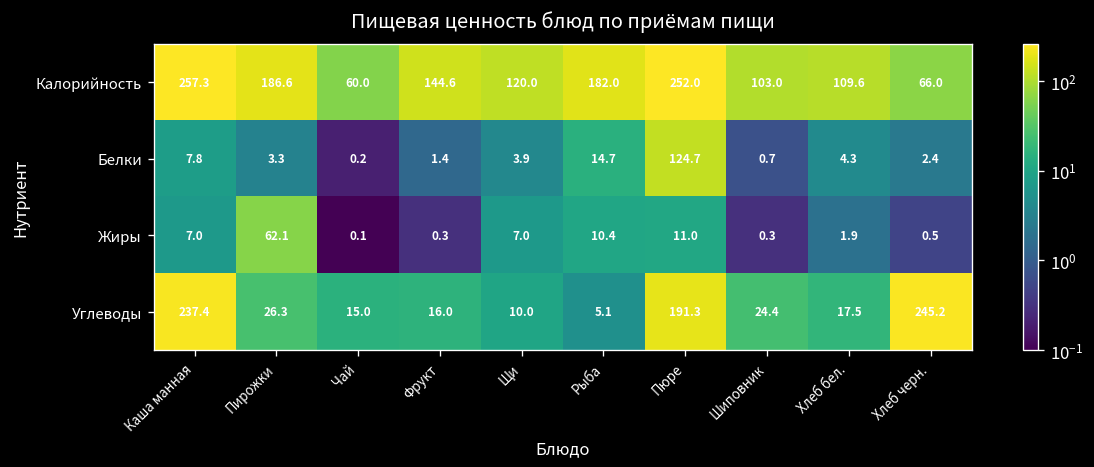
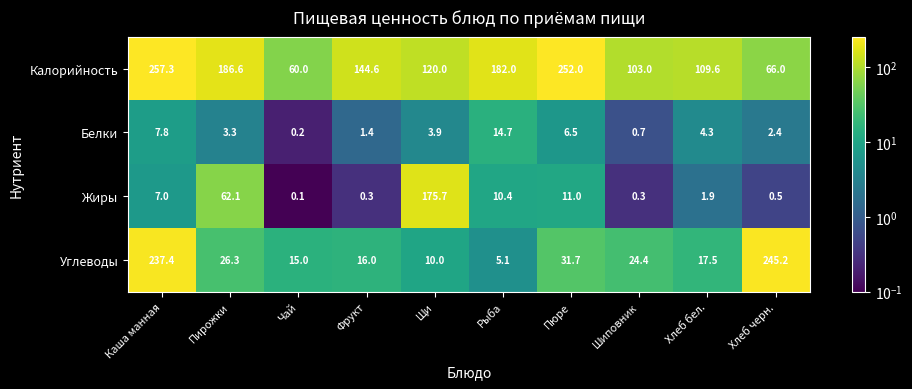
Белки, Пюре: 124.7 -> 6.5
Жиры, Щи: 7.0 -> 175.7
Углеводы, Пюре: 191.3 -> 31.7
